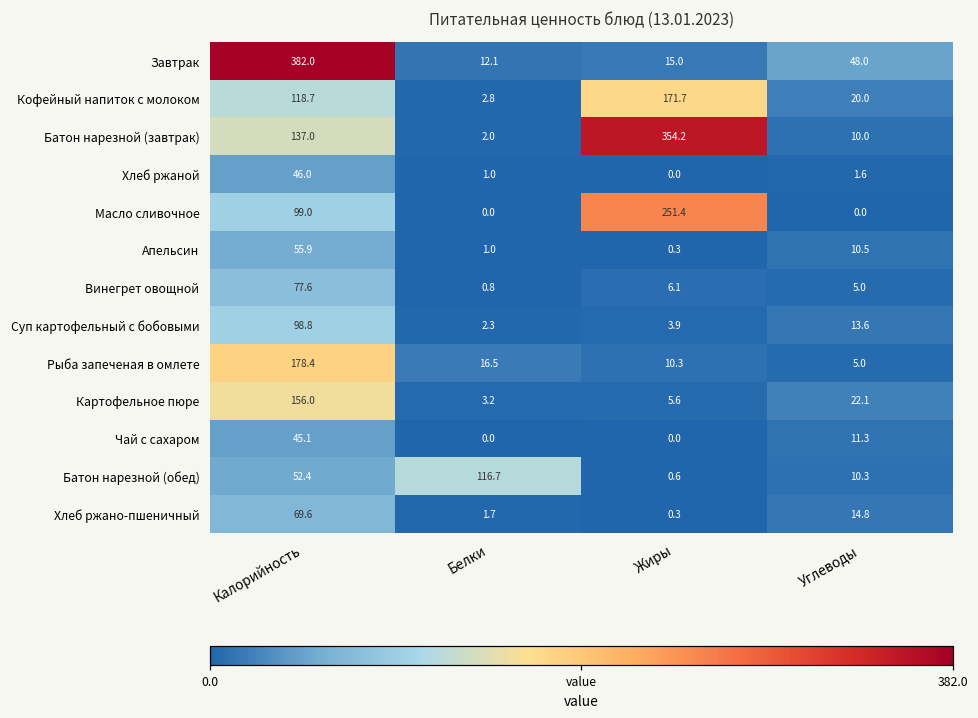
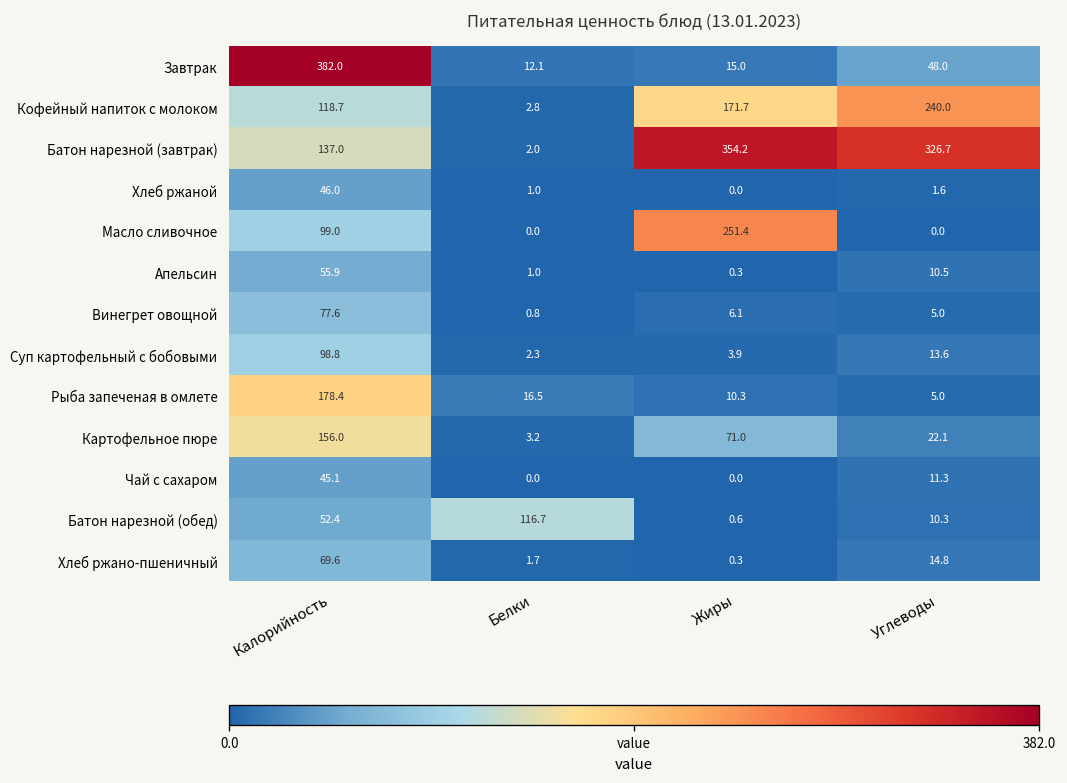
Кофейный напиток с молоком, Углеводы: 20.0 -> 240.0
Батон нарезной (завтрак), Углеводы: 10.0 -> 326.7
Картофельное пюре, Жиры: 5.6 -> 71.0
